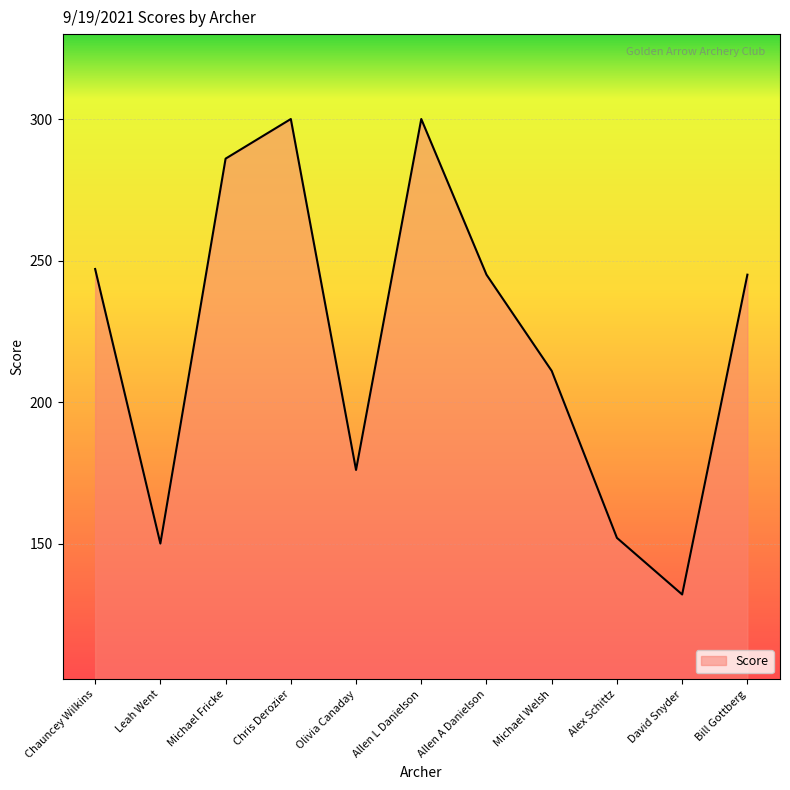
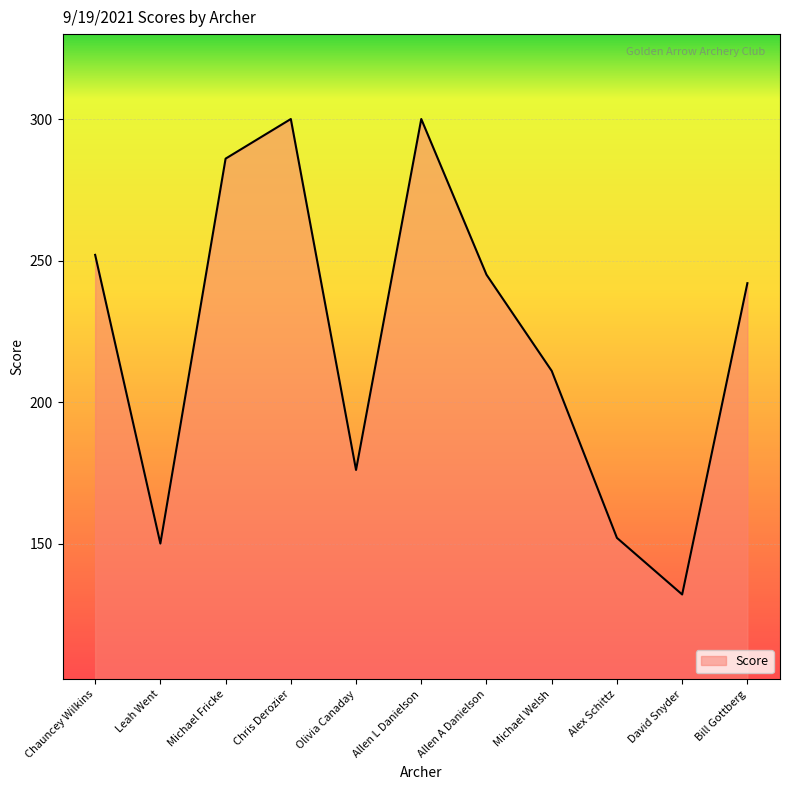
Chauncey Wilkins: 247 -> 252
Bill Gottberg: 245 -> 242
